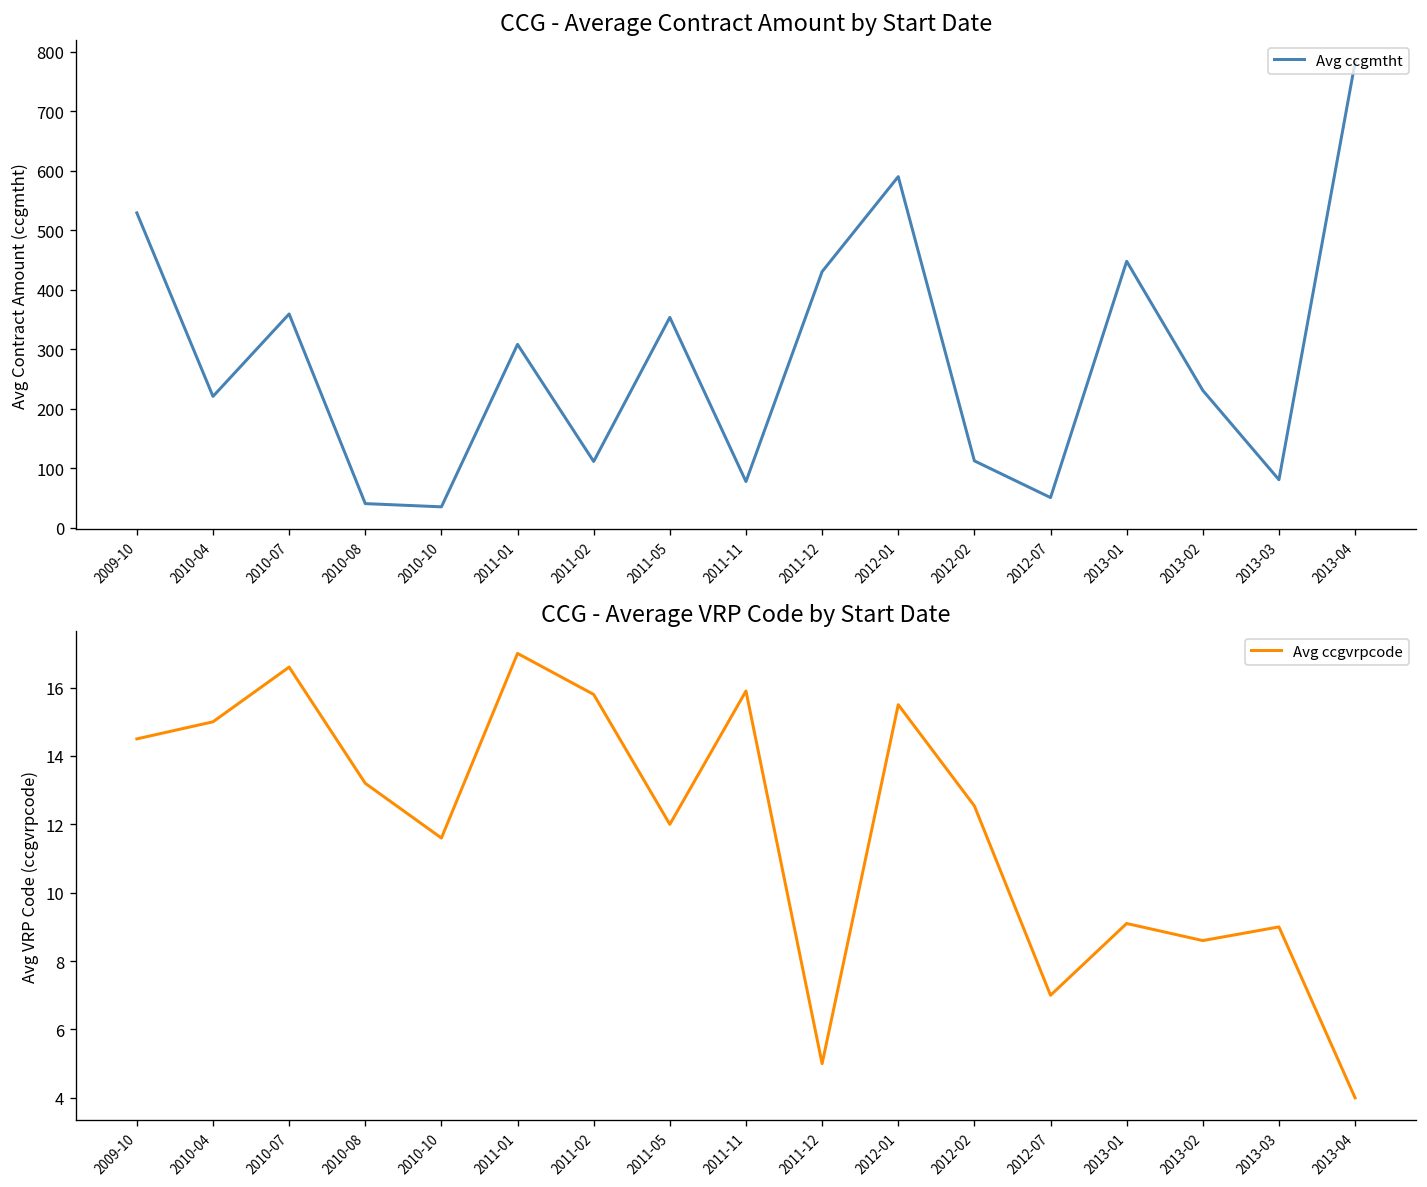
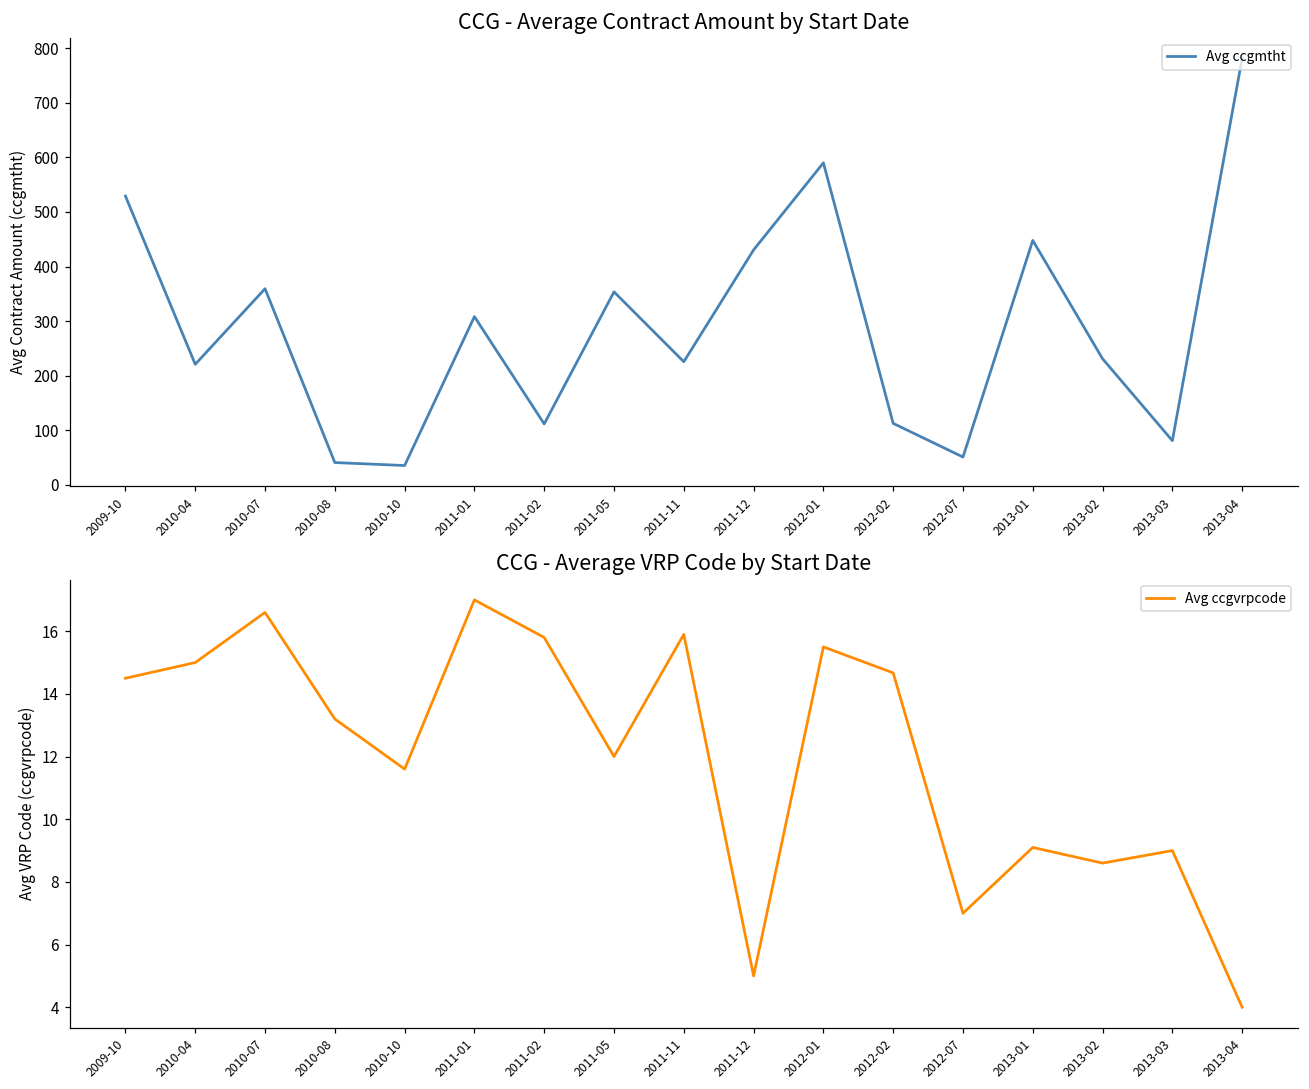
CCG - Average Contract Amount by Start Date, 2011-11: 80 -> 230
CCG - Average VRP Code by Start Date, 2012-02: 12.5 -> 14.7
